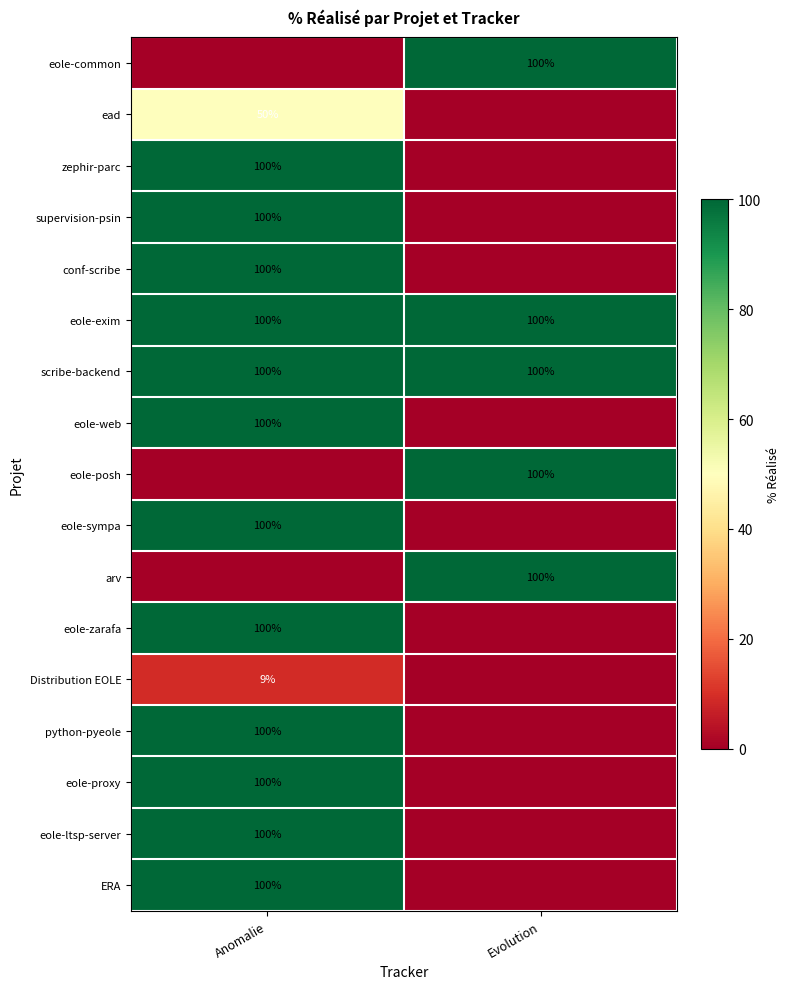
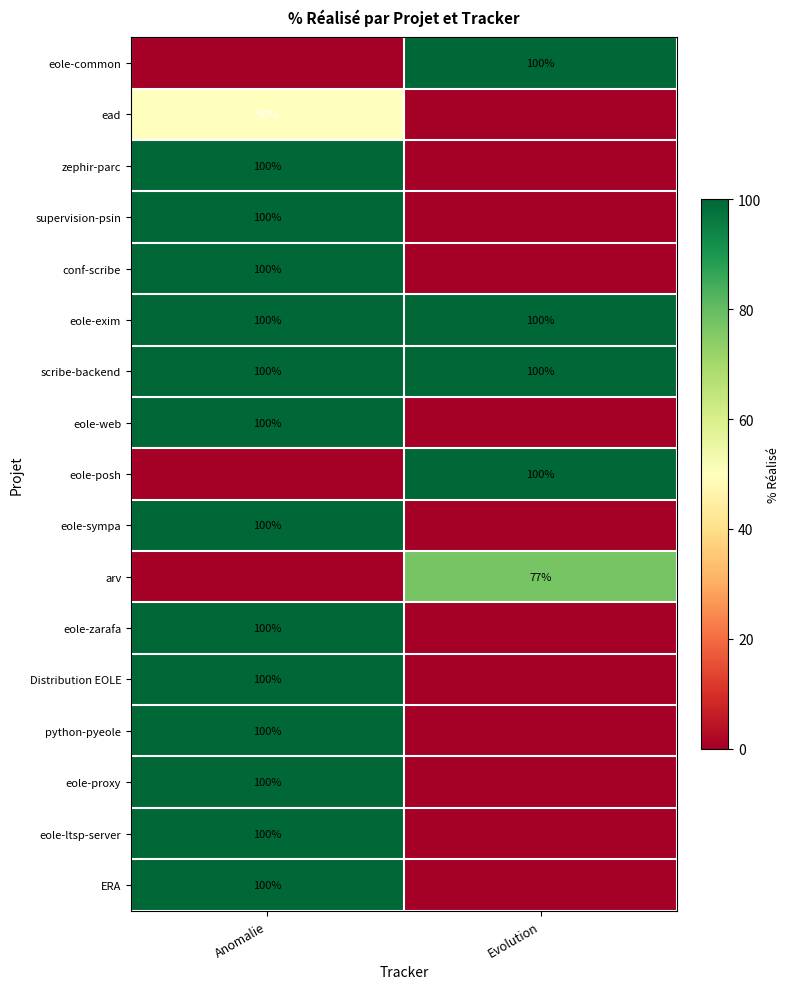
arv, Evolution: 100% -> 77%
Distribution EOLE, Anomalie: 9% -> 100%
